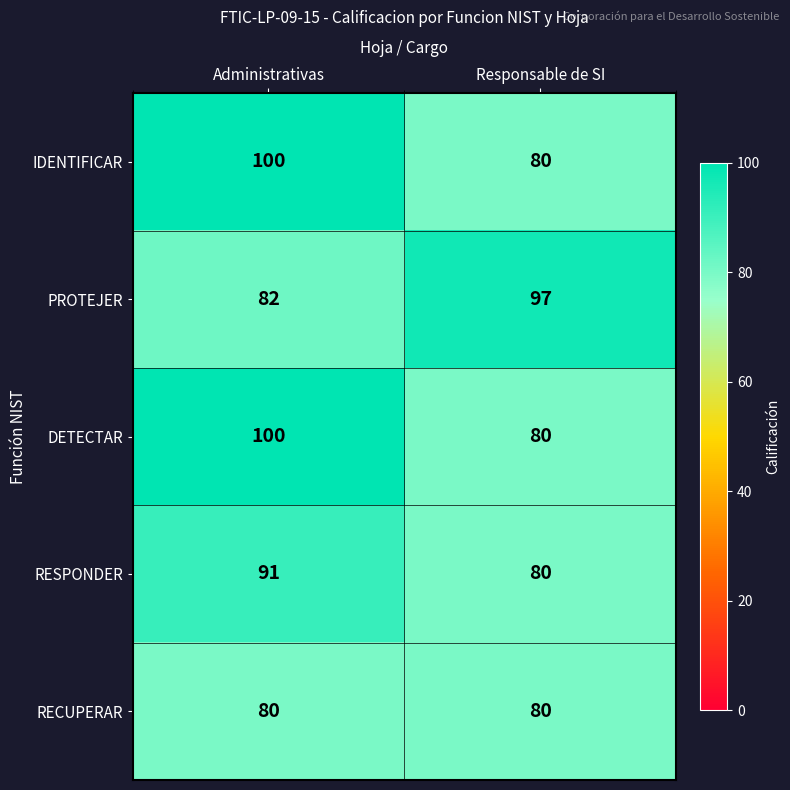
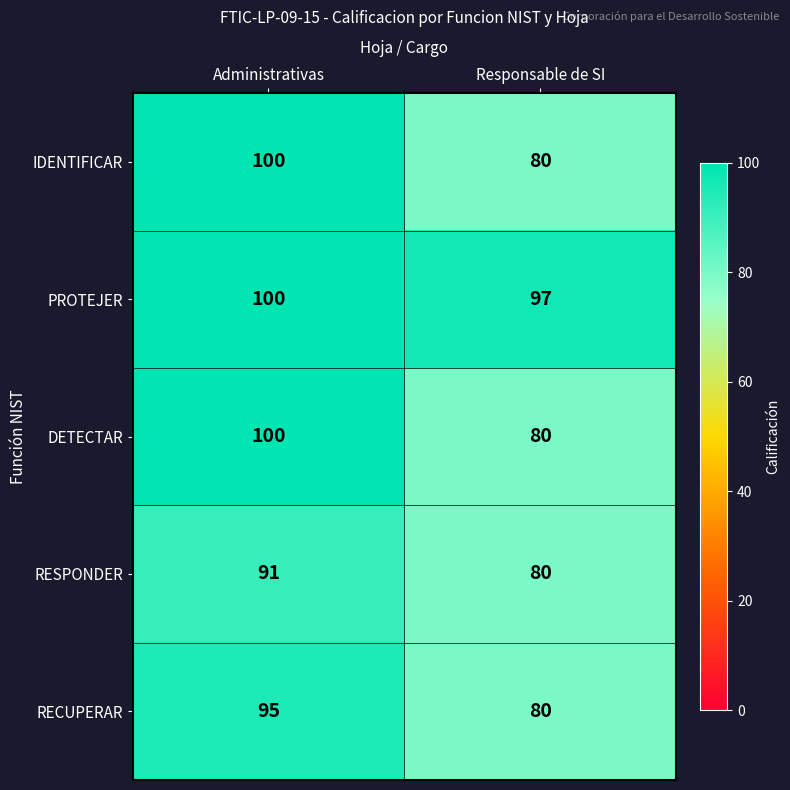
PROTEJER, Administrativas: 82 -> 100
RECUPERAR, Administrativas: 80 -> 95
